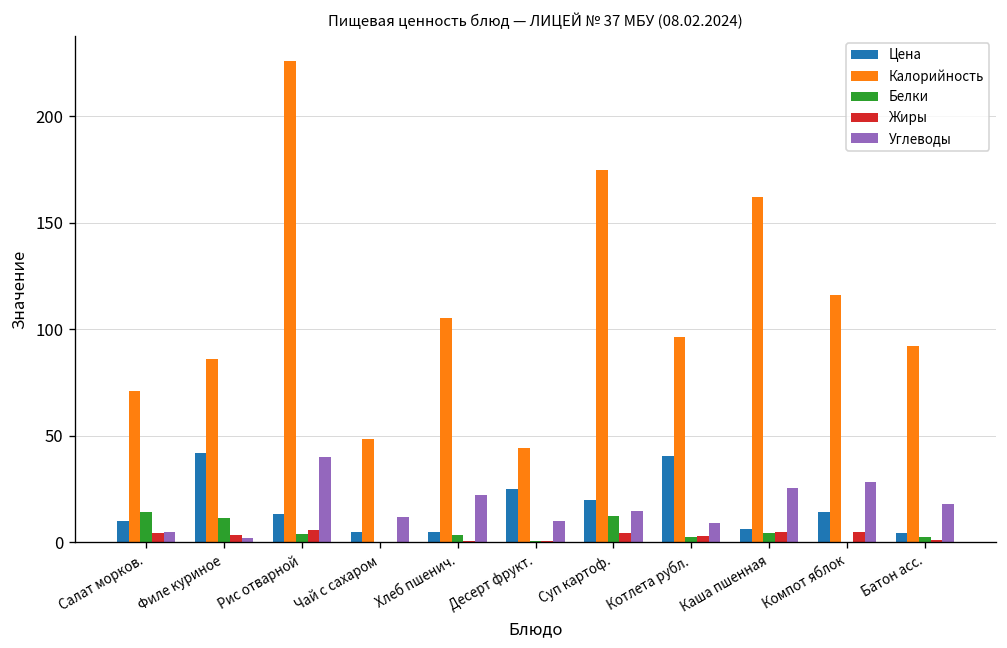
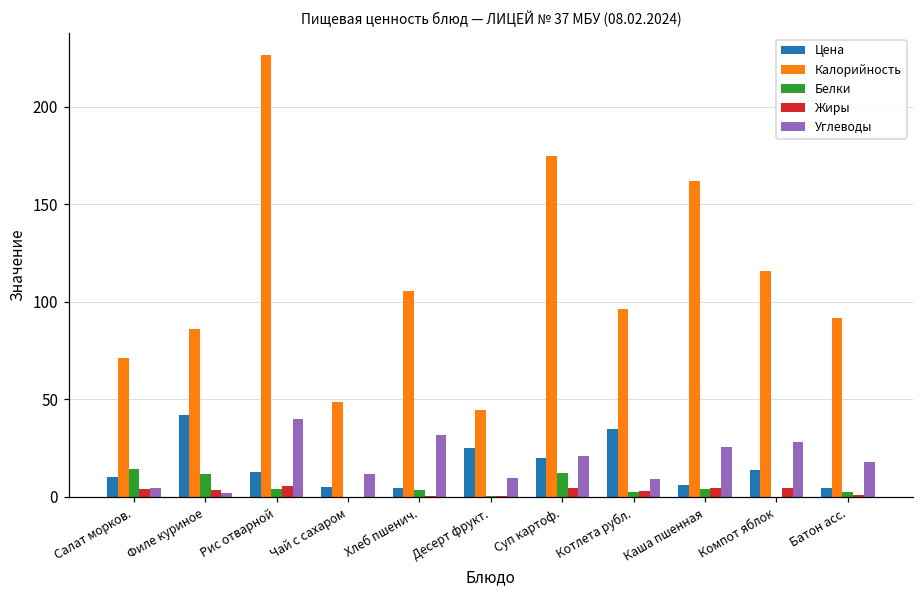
Углеводы, Хлеб пшенич.: 22 -> 32
Углеводы, Суп картоф.: 14 -> 21
Цена, Котлета рубл.: 40 -> 35
